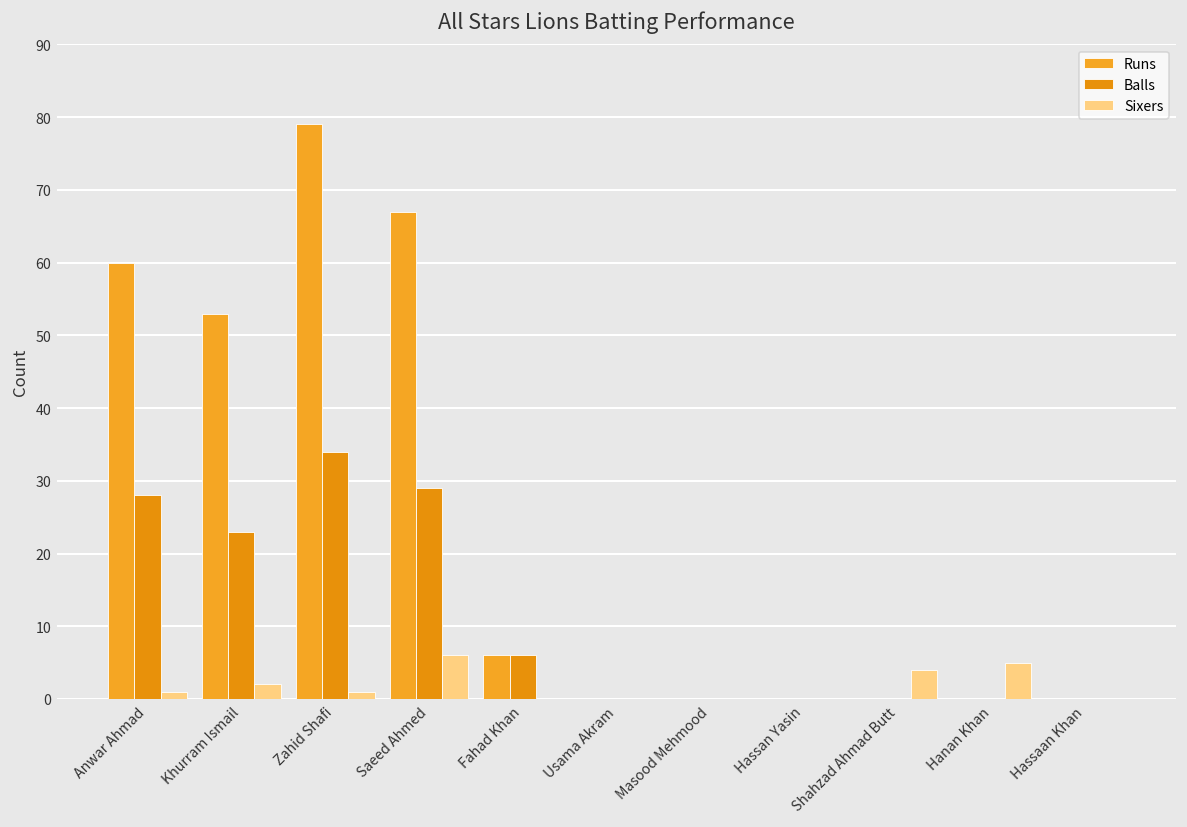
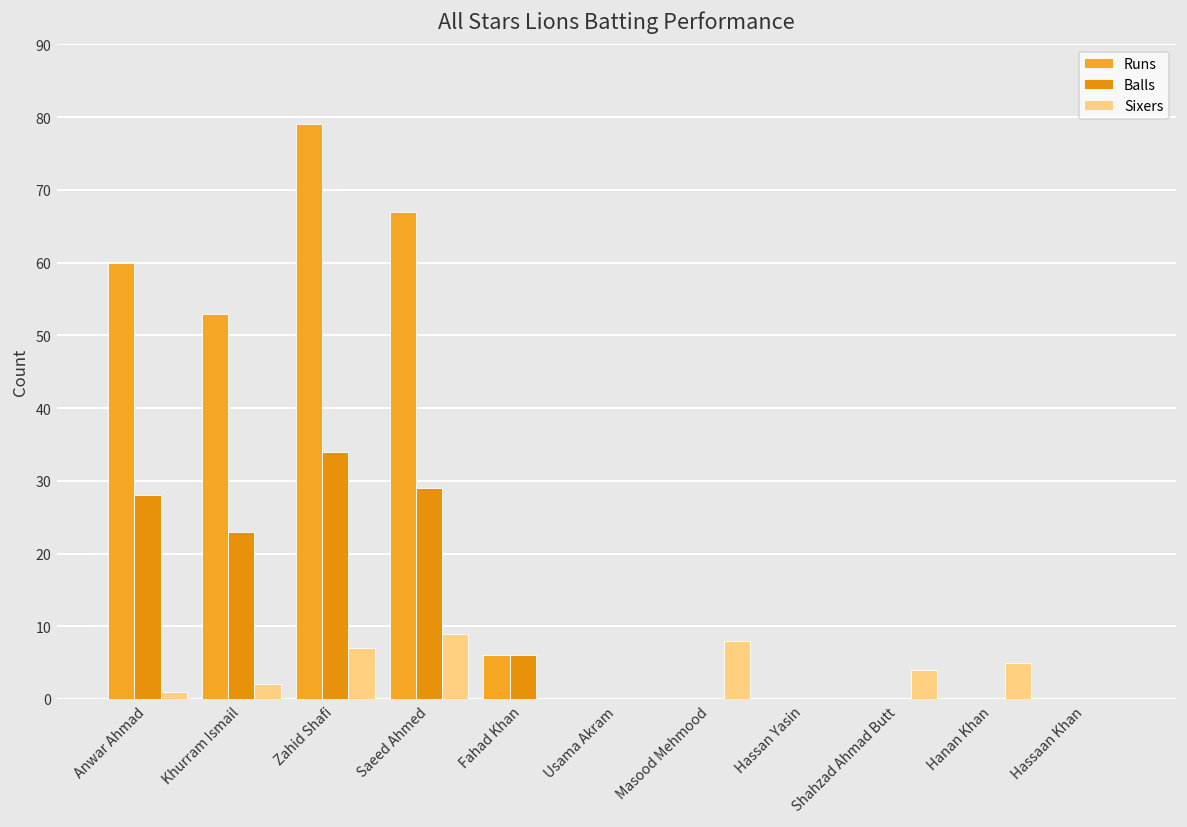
Sixers, Zahid Shafi: 1 -> 7
Sixers, Saeed Ahmed: 6 -> 9
Sixers, Masood Mehmood: 0 -> 8
